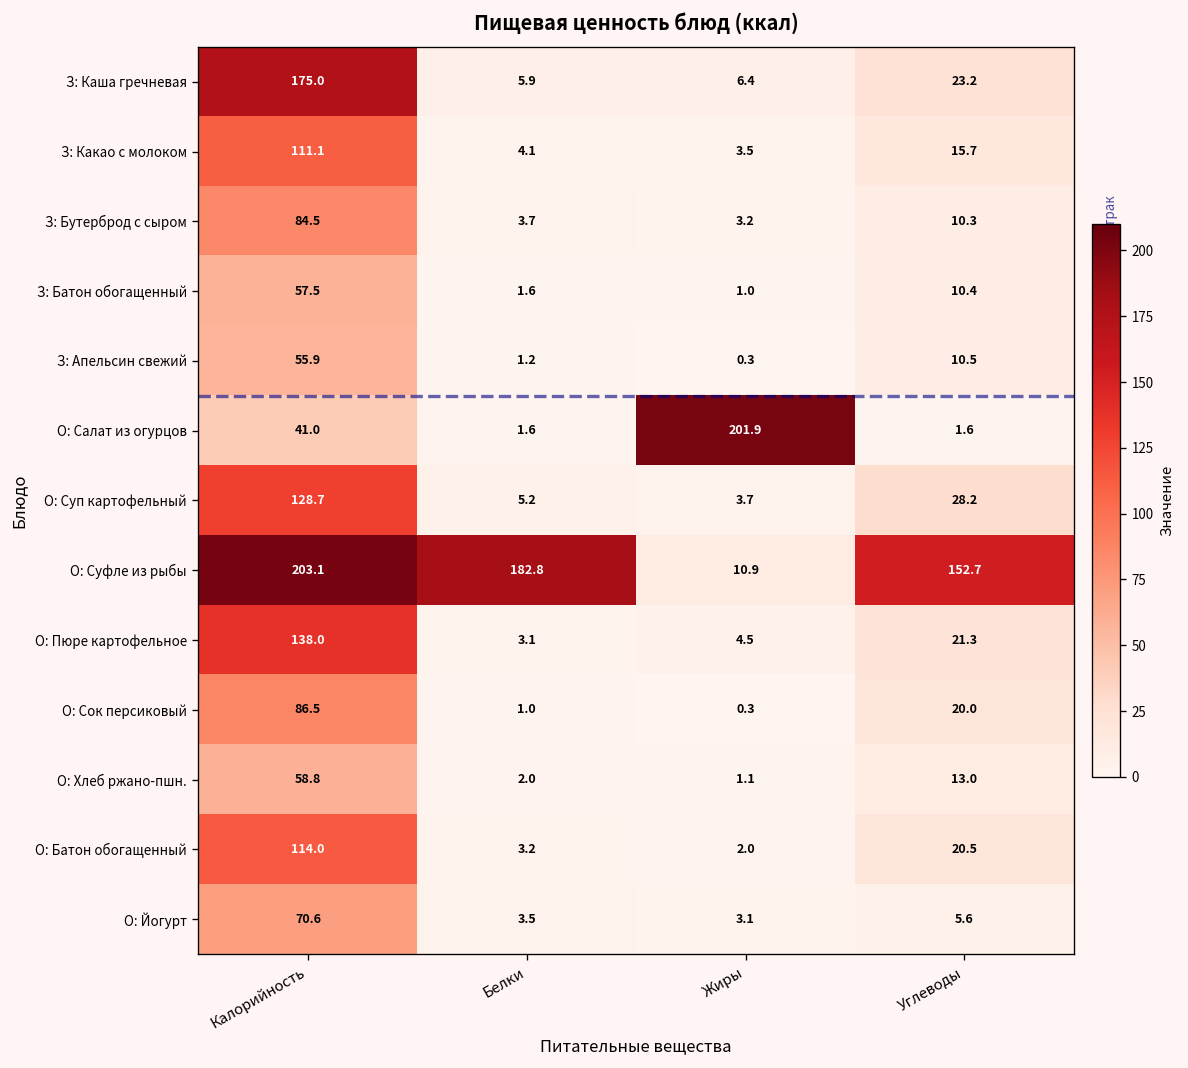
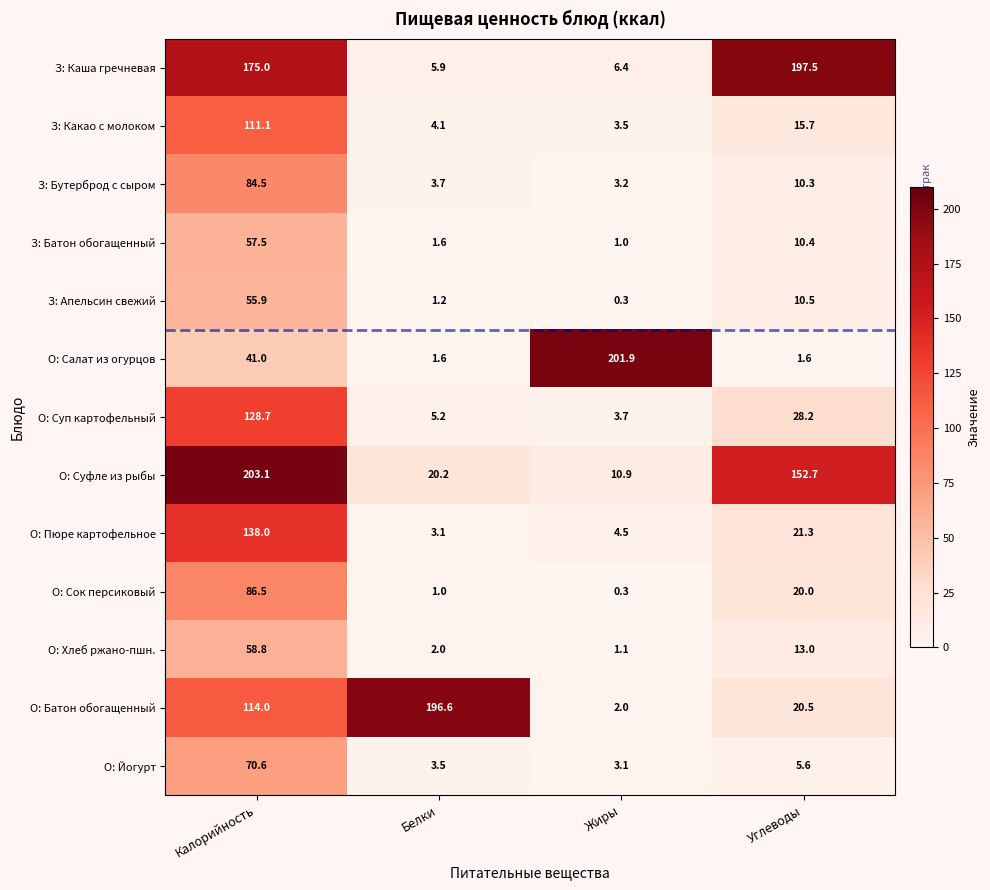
З: Каша гречневая, Углеводы: 23.2 -> 197.5
О: Суфле из рыбы, Белки: 182.8 -> 20.2
О: Батон обогащенный, Белки: 3.2 -> 196.6
